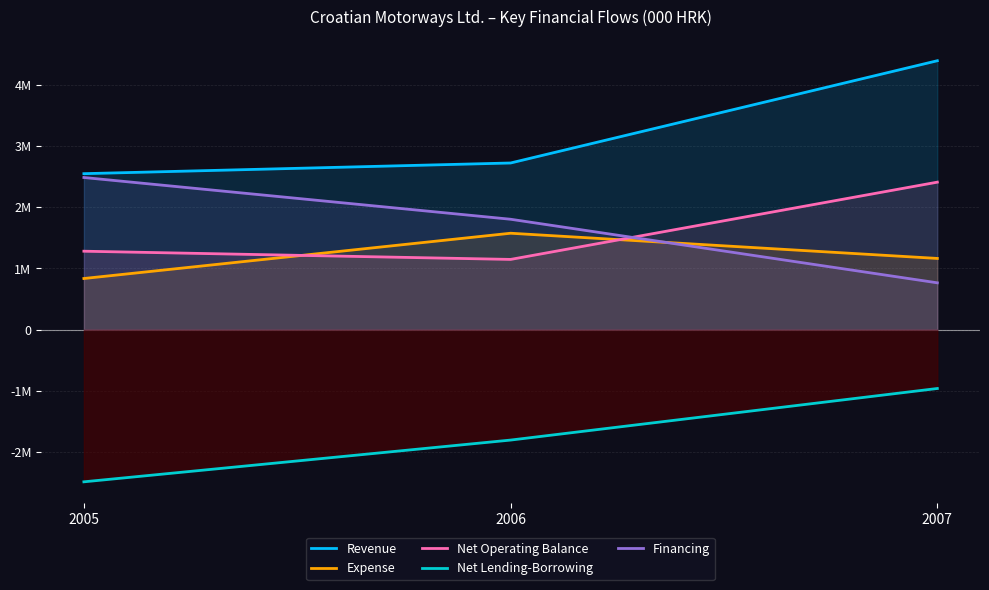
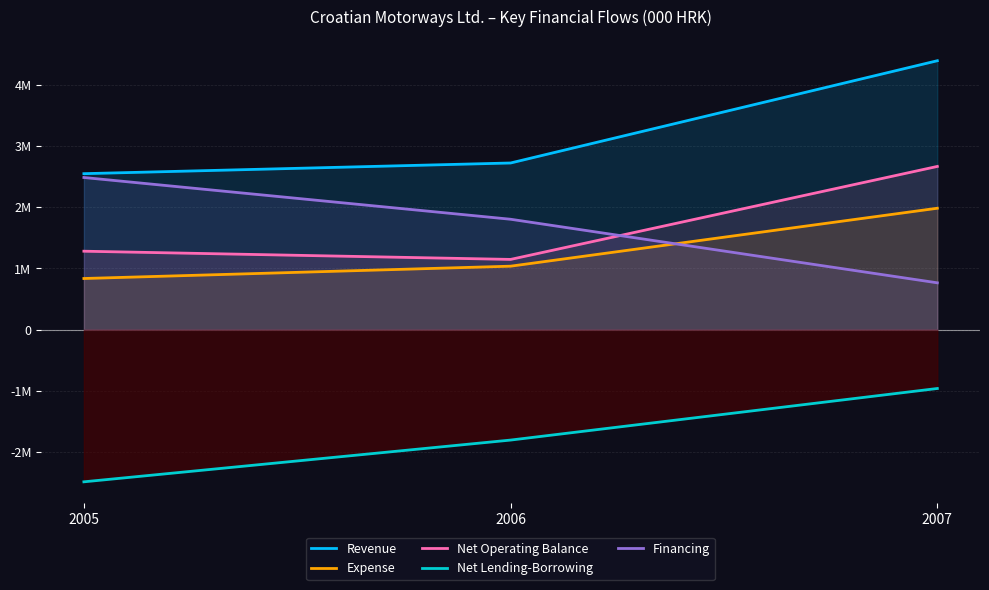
Expense, 2006: 1600000 -> 1000000
Expense, 2007: 1200000 -> 2000000
Net Operating Balance, 2007: 2400000 -> 2700000
